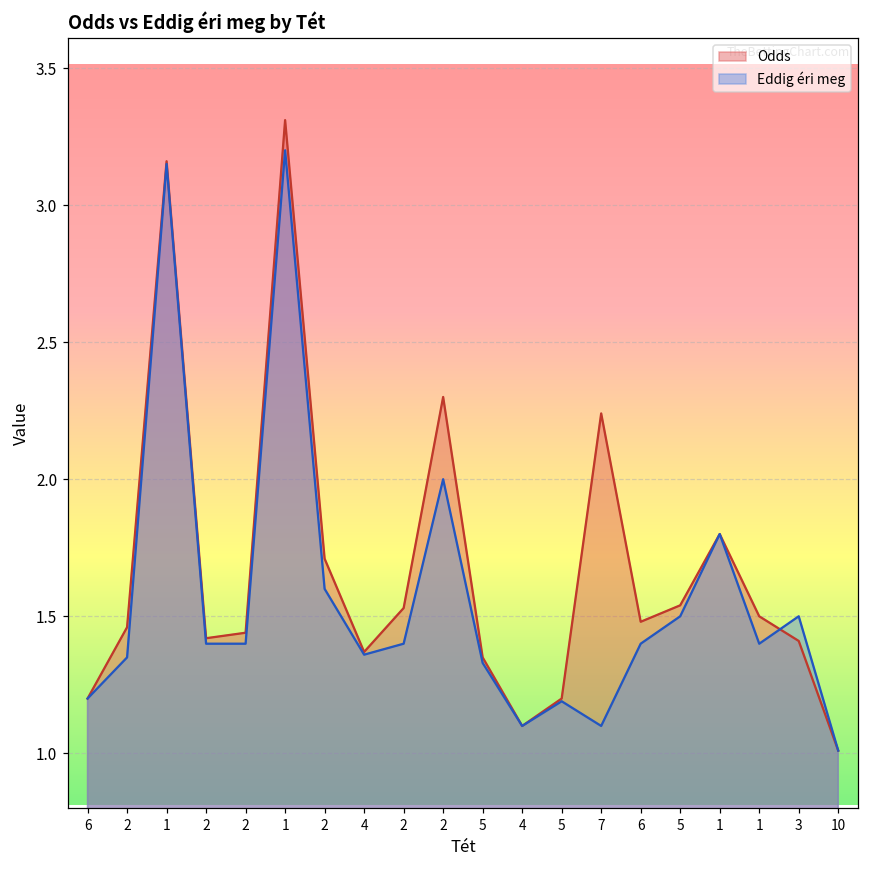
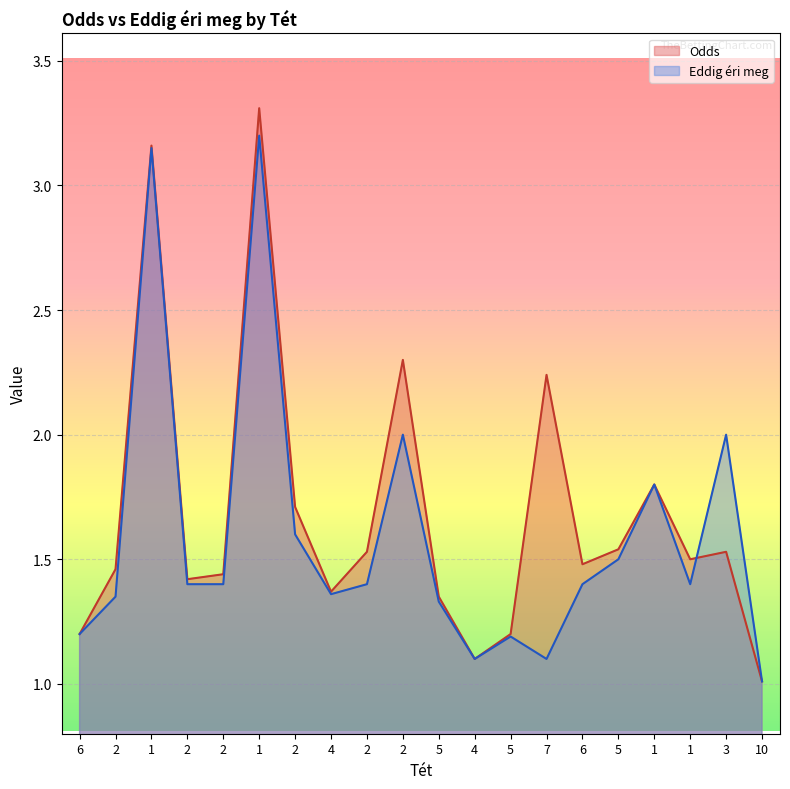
Odds, 3: 1.41 -> 1.53
Eddig éri meg, 3: 1.5 -> 2.0
